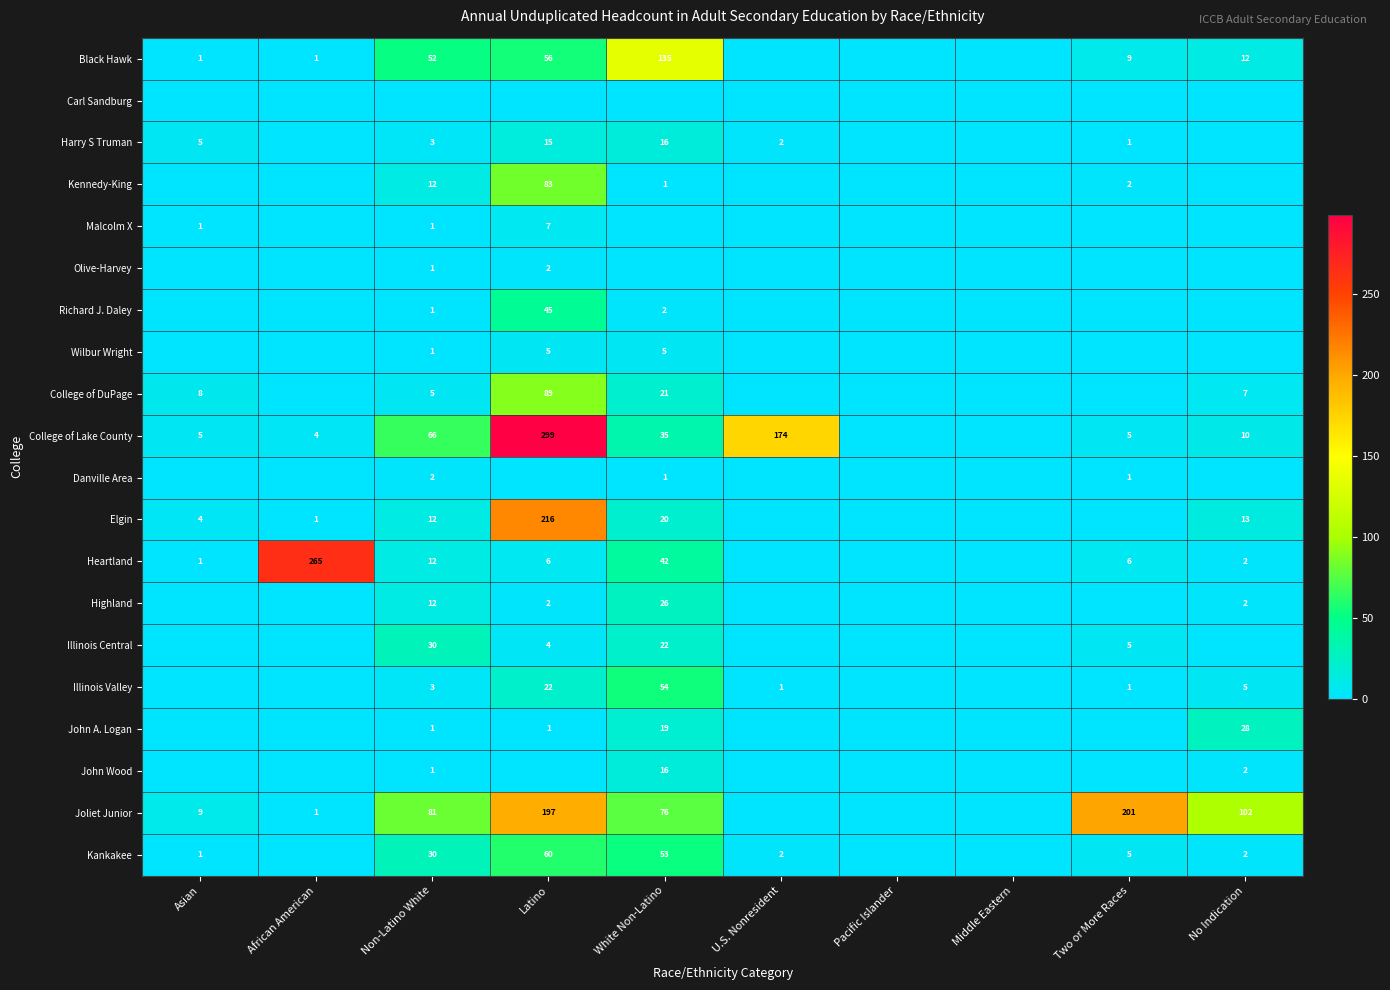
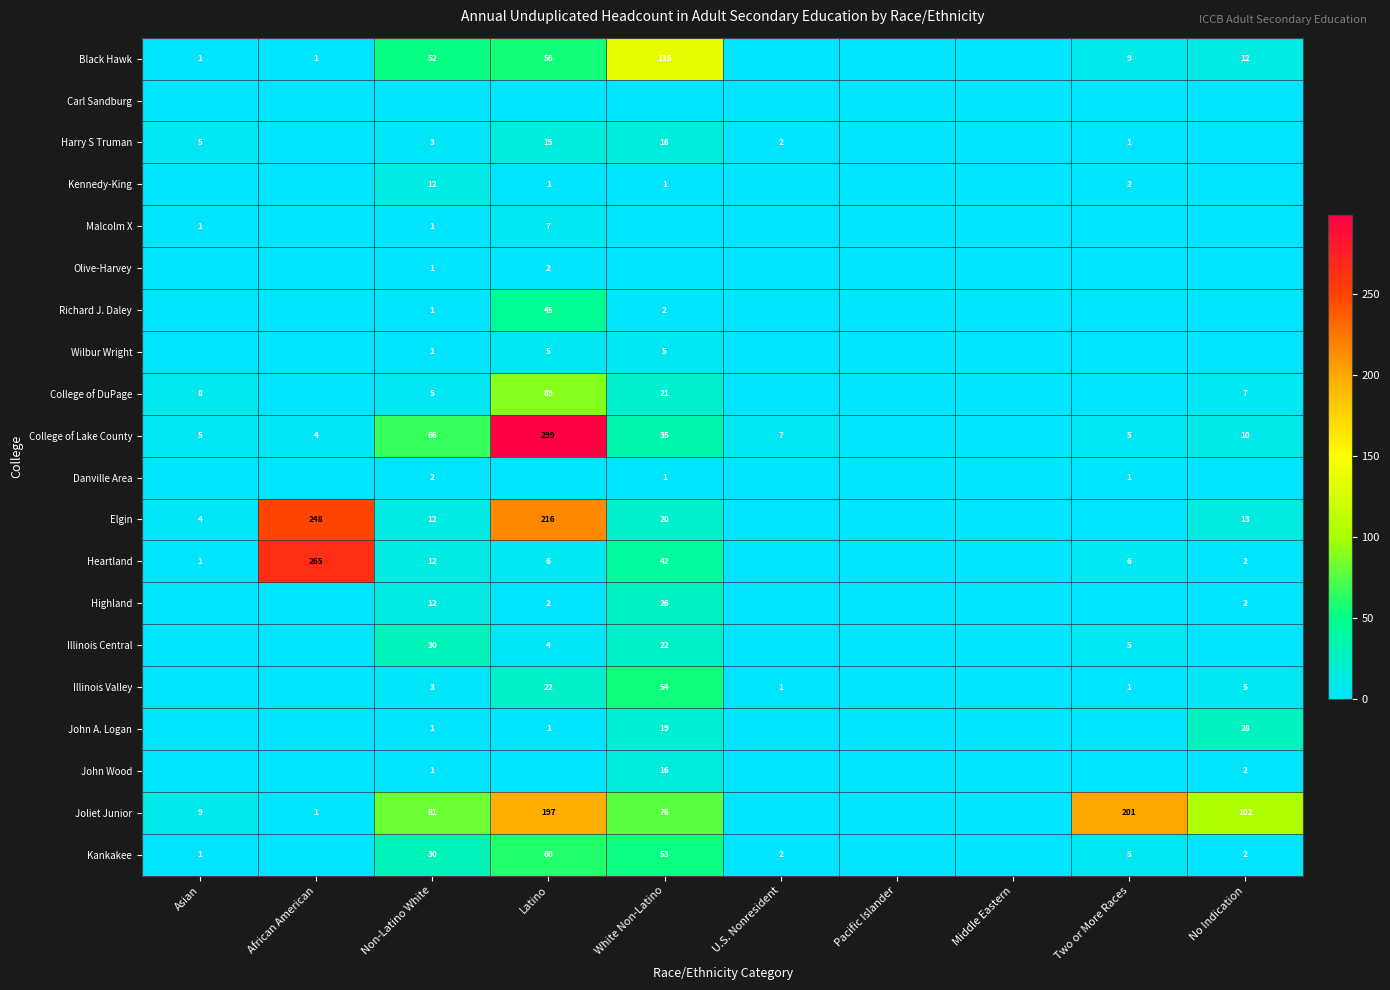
Kennedy-King, Latino: 83 -> 1
College of Lake County, U.S. Nonresident: 174 -> 7
Elgin, African American: 1 -> 248
